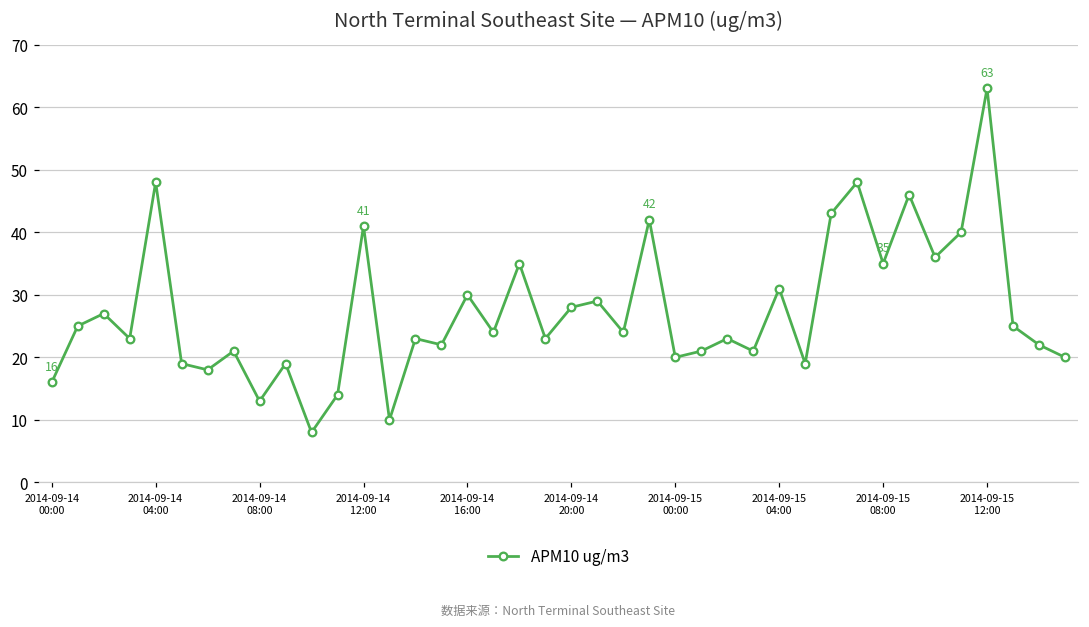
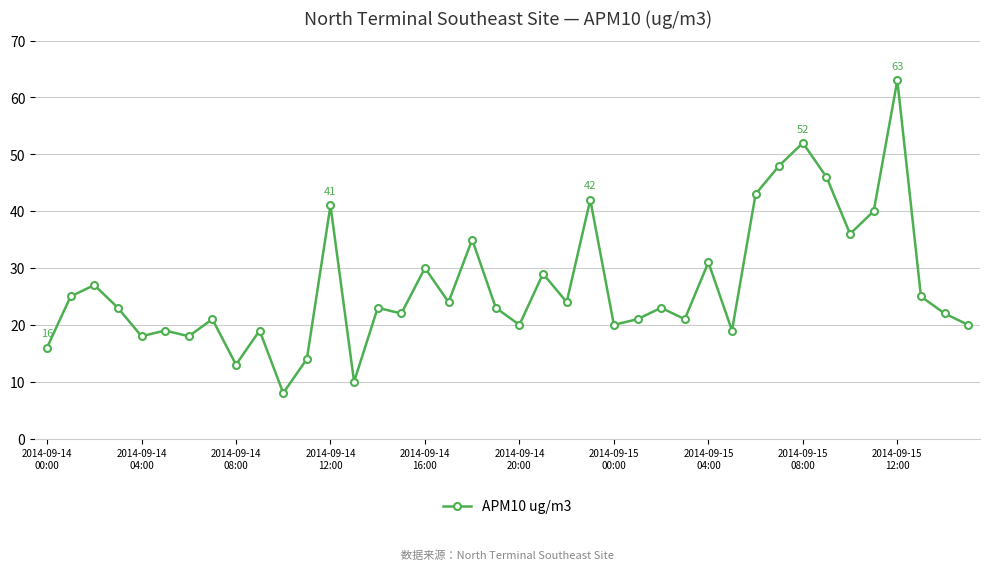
2014-09-14 04:00: 48 -> 18
2014-09-14 20:00: 28 -> 20
2014-09-15 08:00: 35 -> 52
